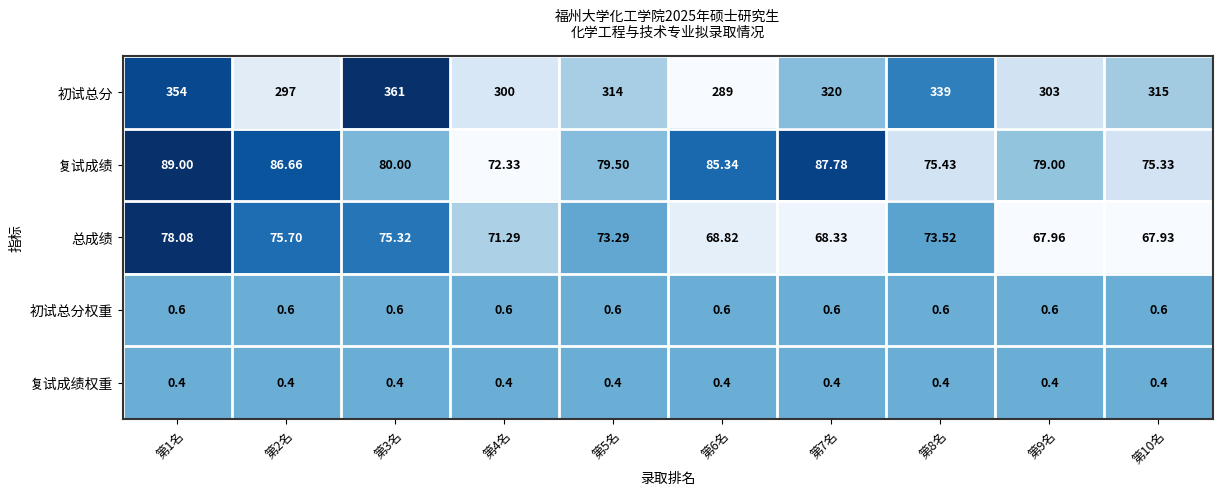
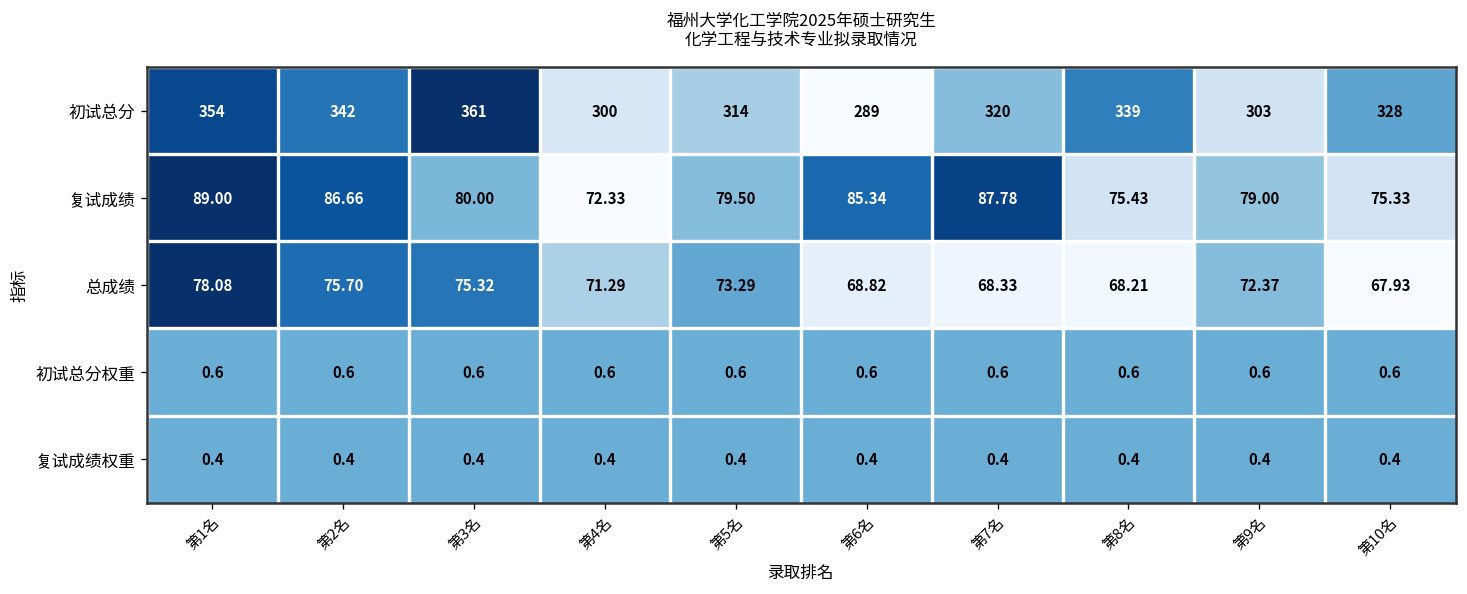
初试总分, 第2名: 297 -> 342
初试总分, 第10名: 315 -> 328
总成绩, 第8名: 73.52 -> 68.21
总成绩, 第9名: 67.96 -> 72.37
